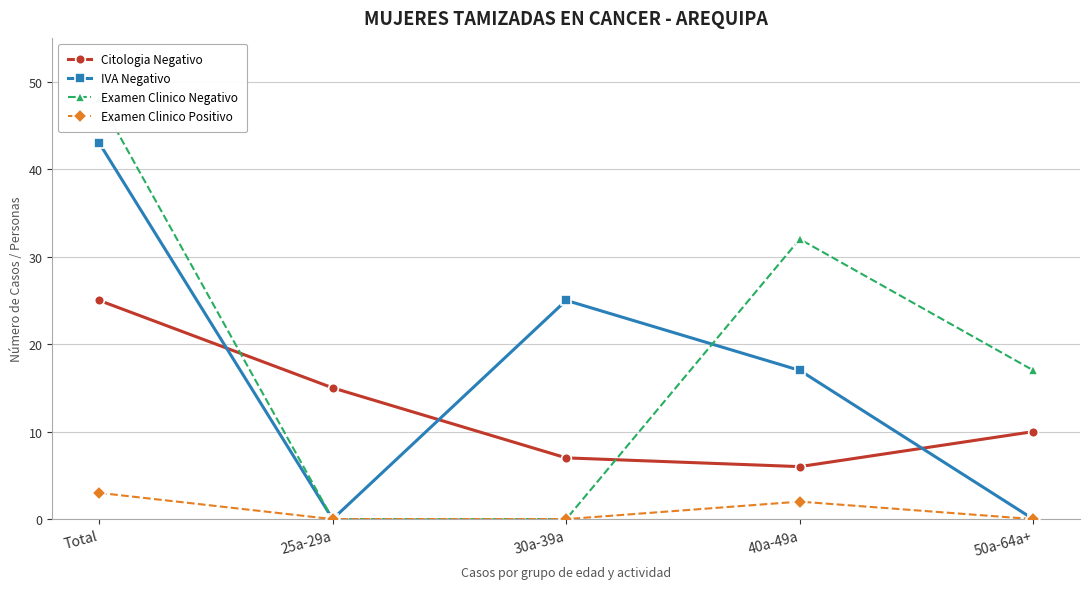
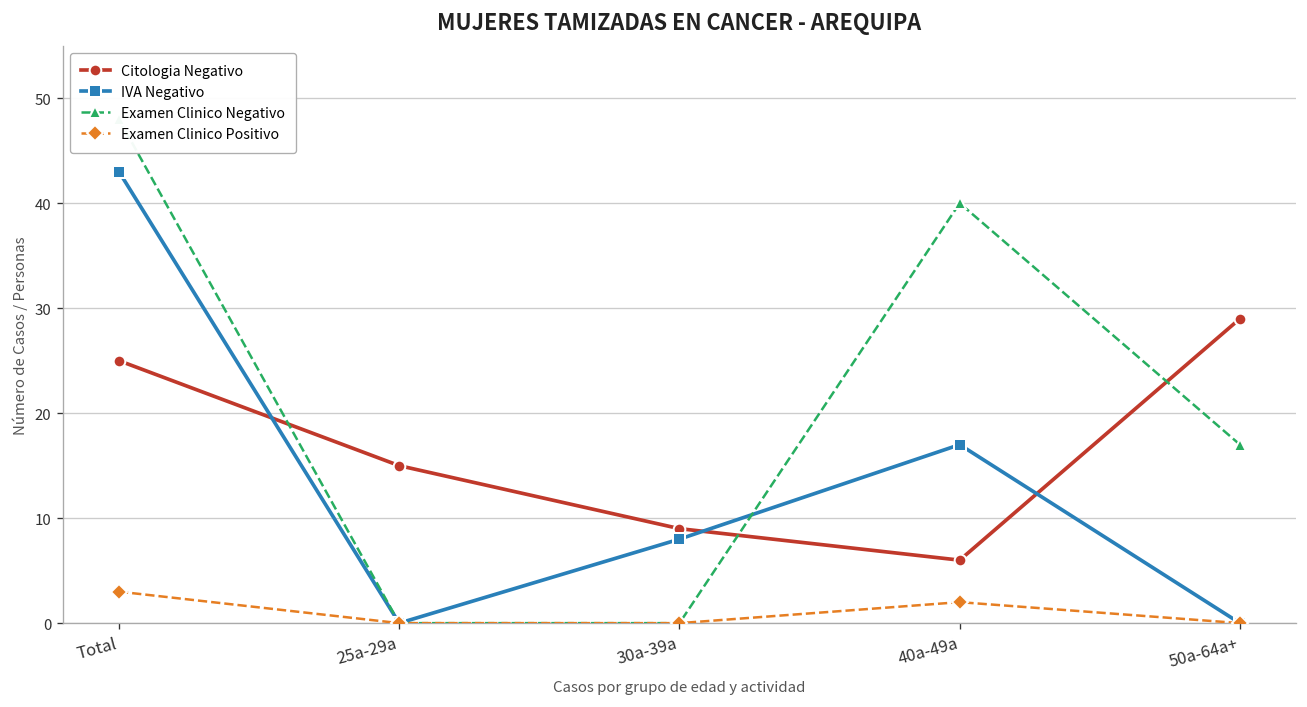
Citologia Negativo, 30a-39a: 7 -> 9
IVA Negativo, 30a-39a: 25 -> 8
Examen Clinico Negativo, 40a-49a: 32 -> 40
Citologia Negativo, 50a-64a+: 10 -> 29
